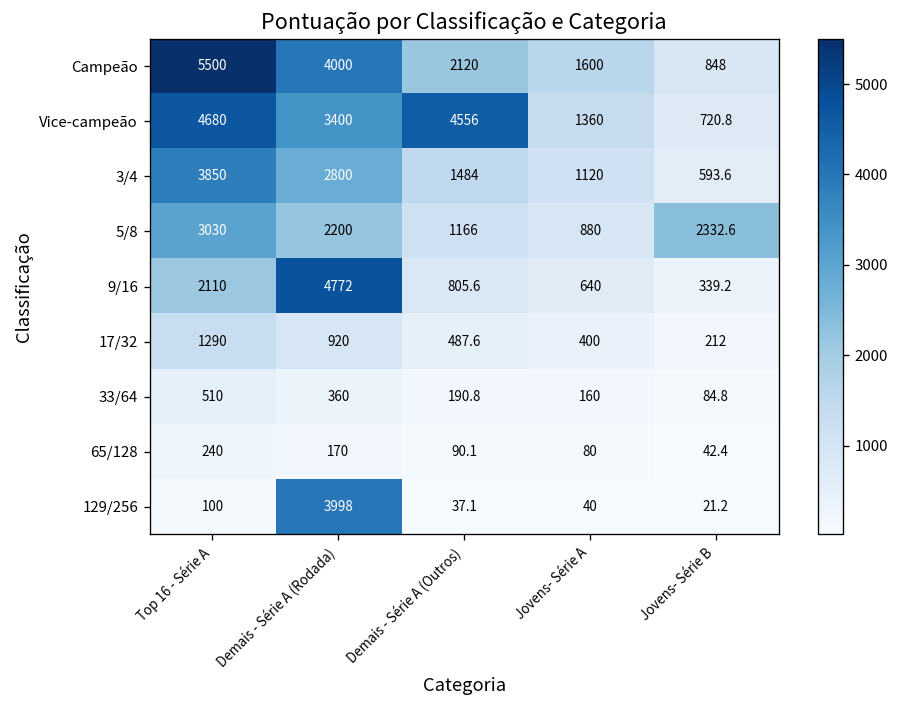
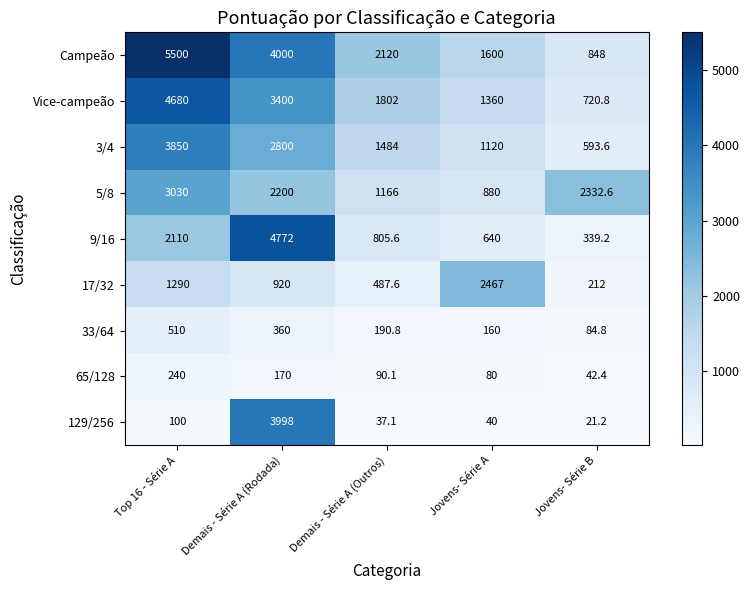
Vice-campeão, Demais - Série A (Outros): 4556 -> 1802
17/32, Jovens- Série A: 400 -> 2467
